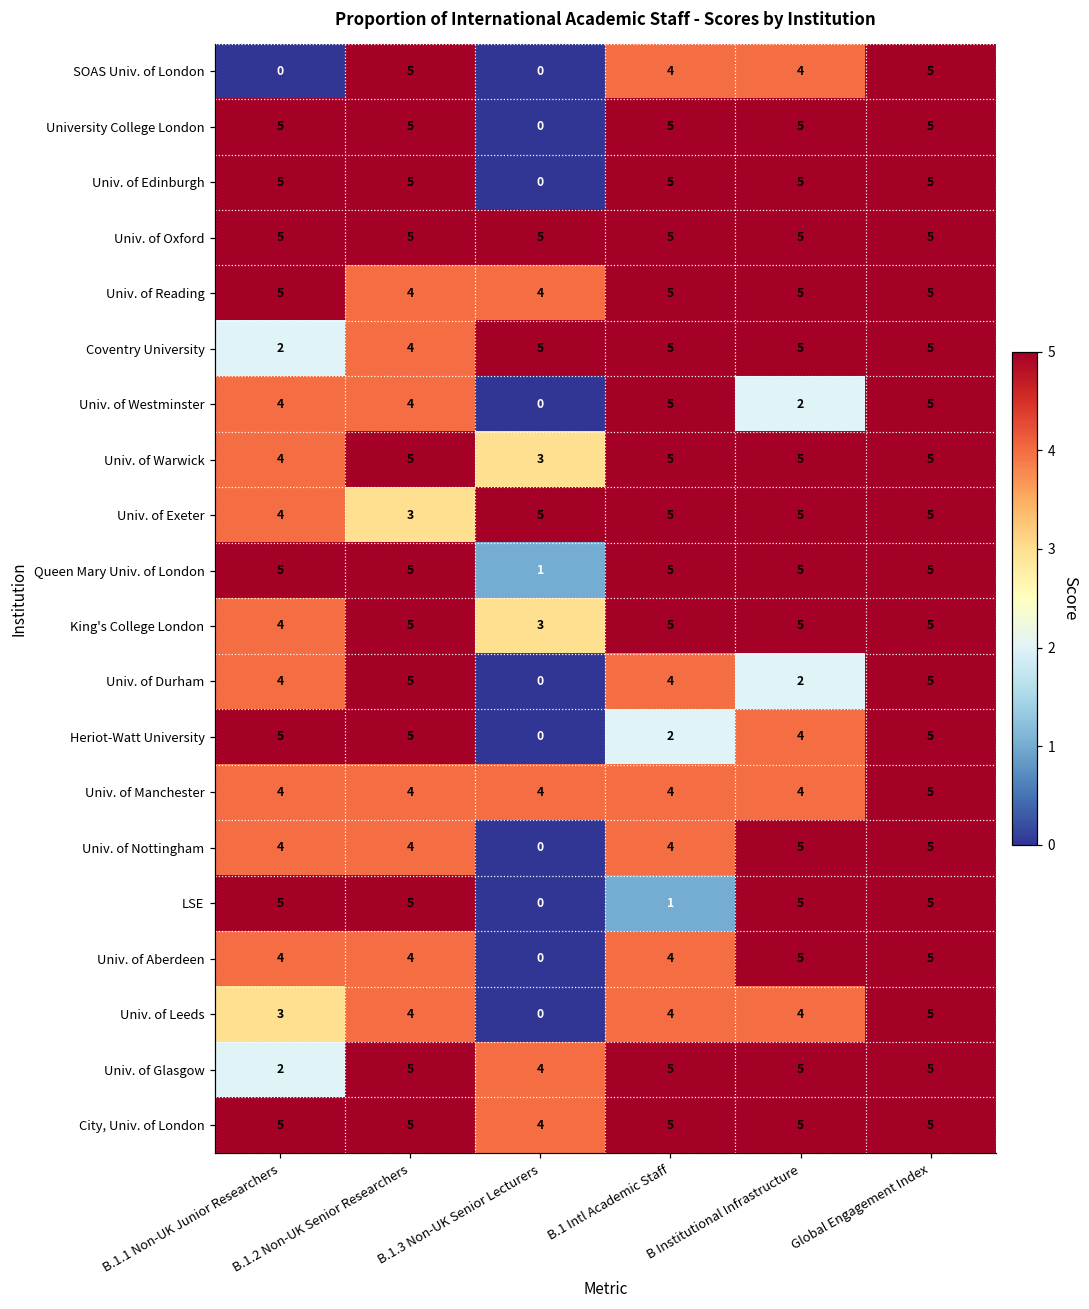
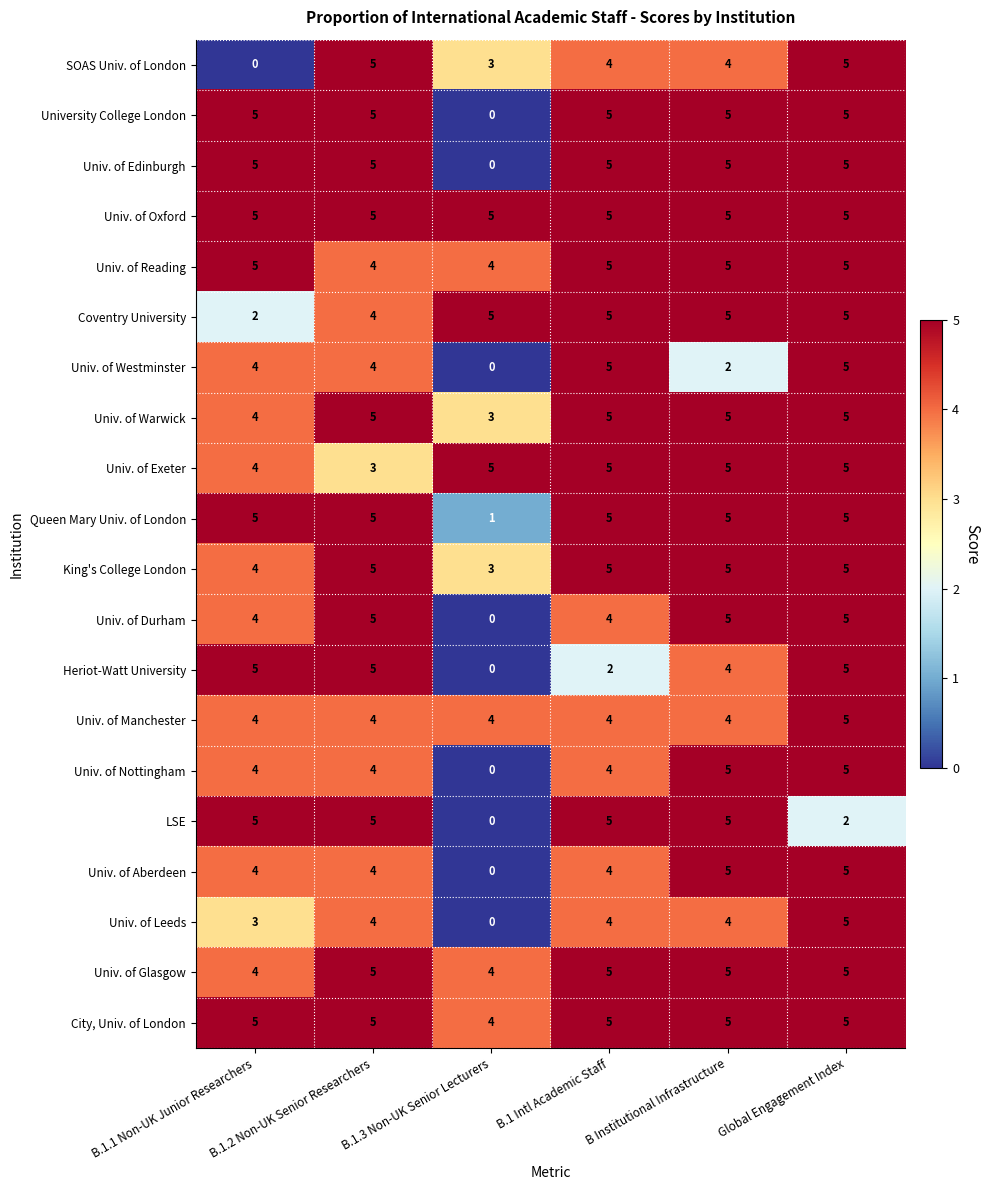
SOAS Univ. of London, B.1.3 Non-UK Senior Lecturers: 0 -> 3
Univ. of Durham, B Institutional Infrastructure: 2 -> 5
LSE, B.1 Intl Academic Staff: 1 -> 5
LSE, Global Engagement Index: 5 -> 2
Univ. of Glasgow, B.1.1 Non-UK Junior Researchers: 2 -> 4
